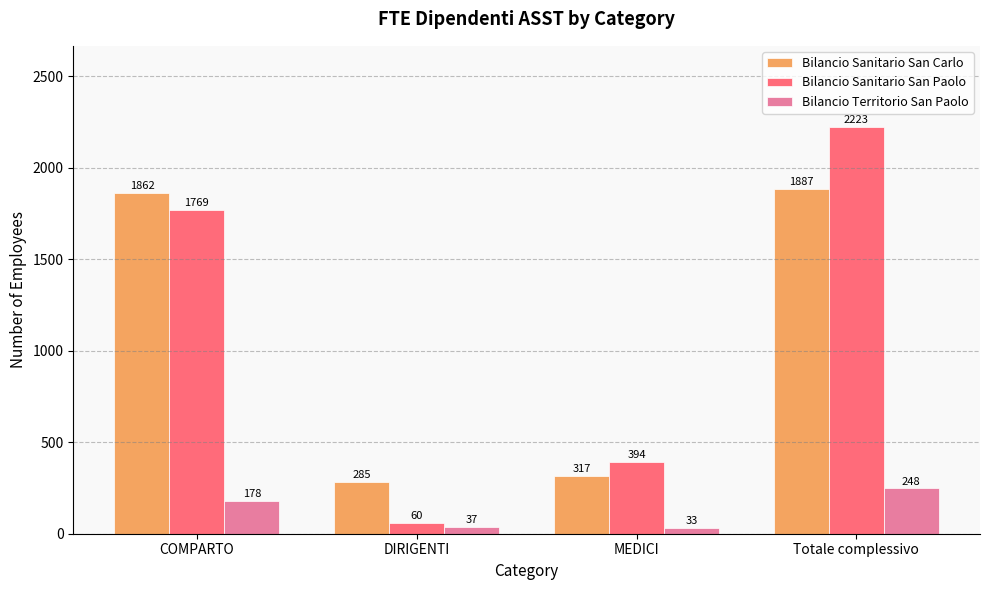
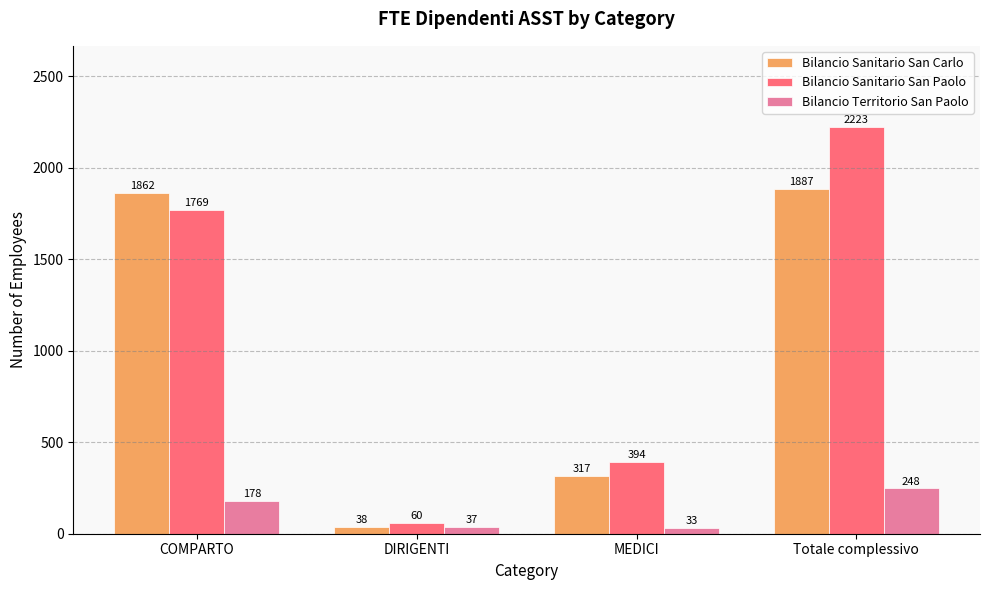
Bilancio Sanitario San Carlo, DIRIGENTI: 285 -> 38
